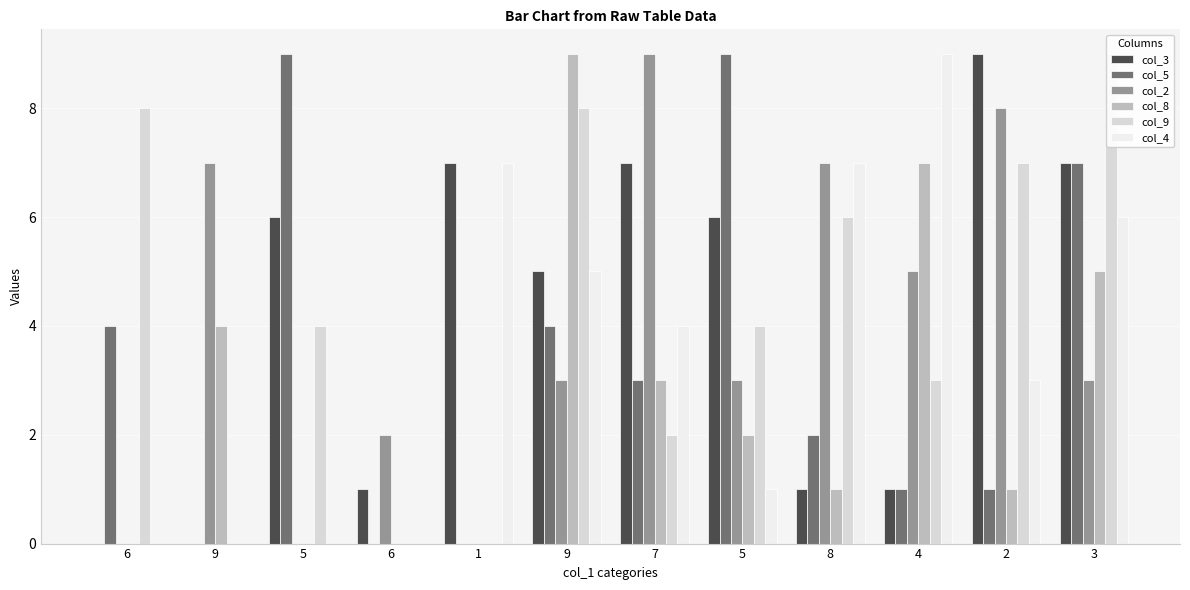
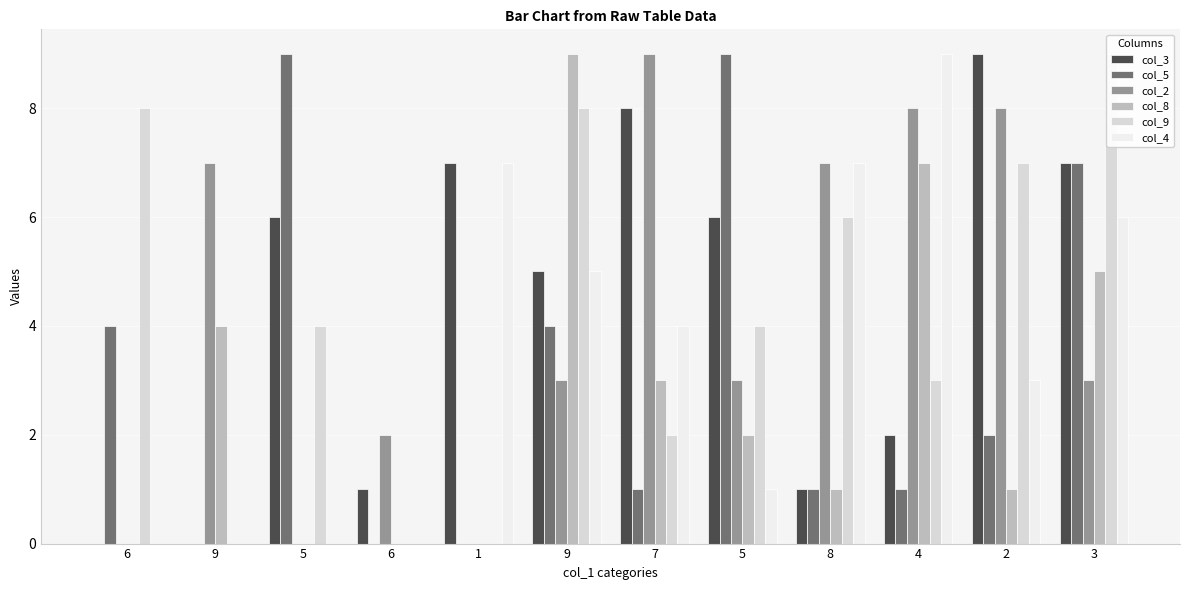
col_3, 7: 7 -> 8
col_5, 7: 3 -> 1
col_5, 8: 2 -> 1
col_3, 4: 1 -> 2
col_2, 4: 5 -> 8
col_5, 2: 1 -> 2
